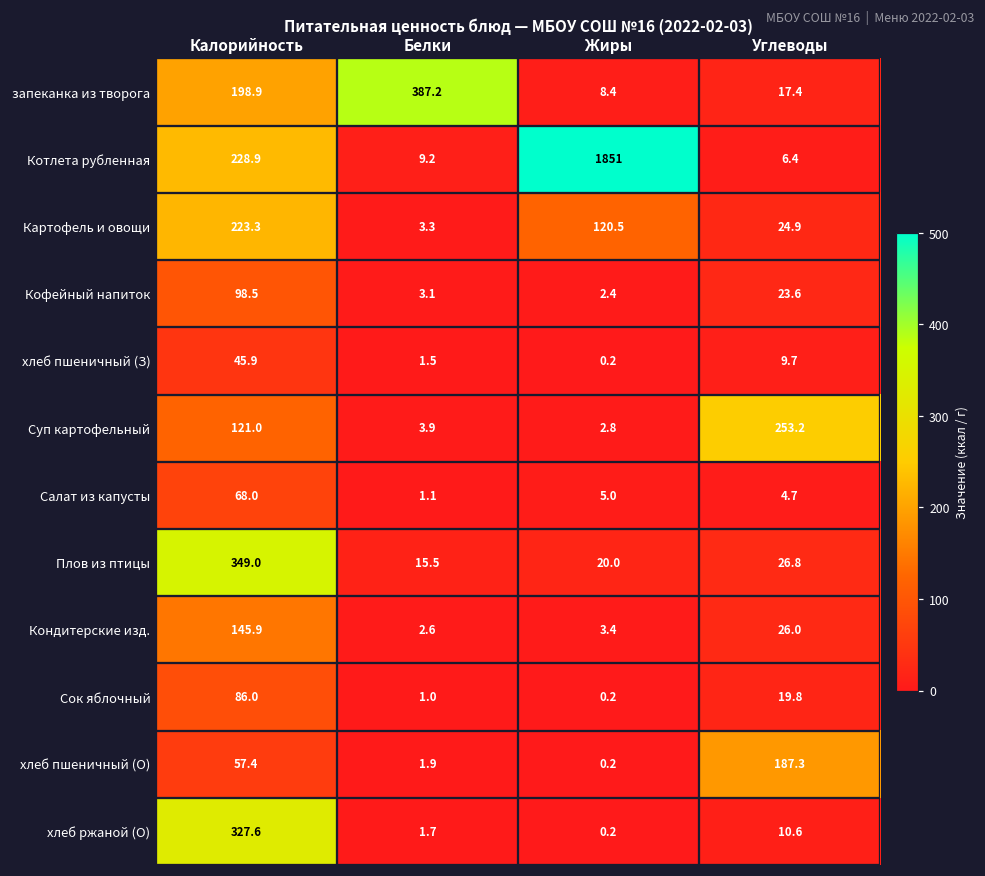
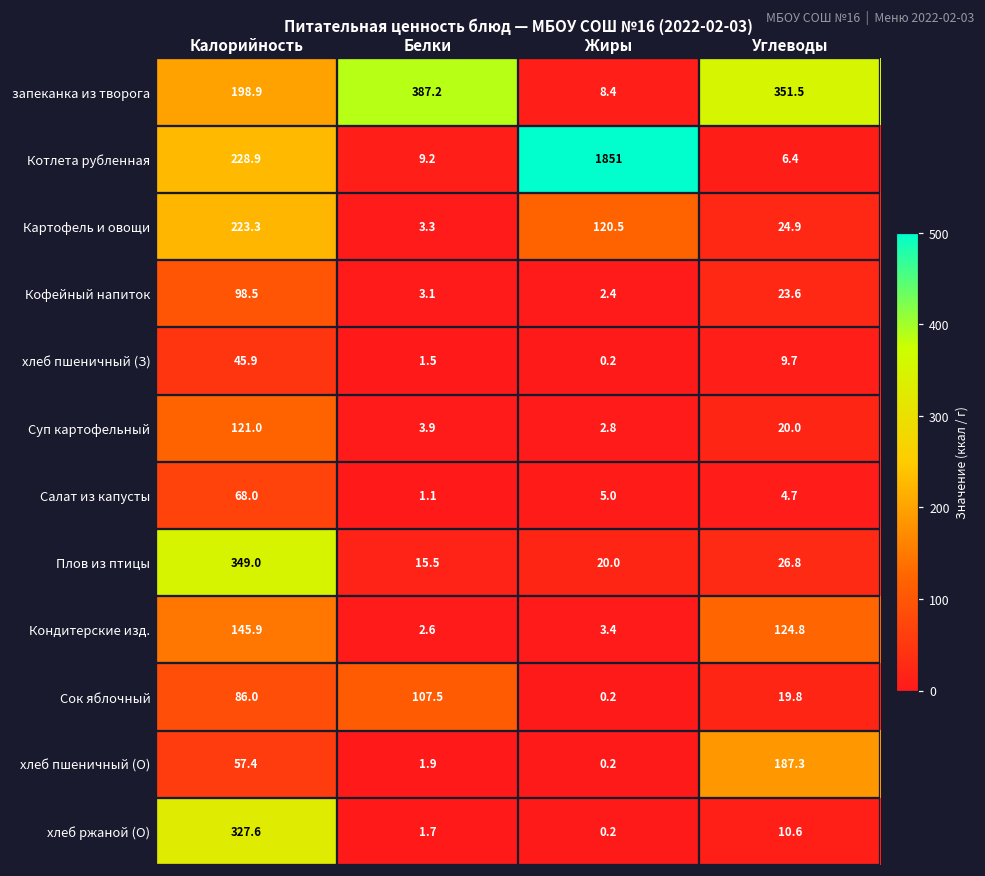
запеканка из творога, Углеводы: 17.4 -> 351.5
Суп картофельный, Углеводы: 253.2 -> 20.0
Кондитерские изд., Углеводы: 26.0 -> 124.8
Сок яблочный, Белки: 1.0 -> 107.5
